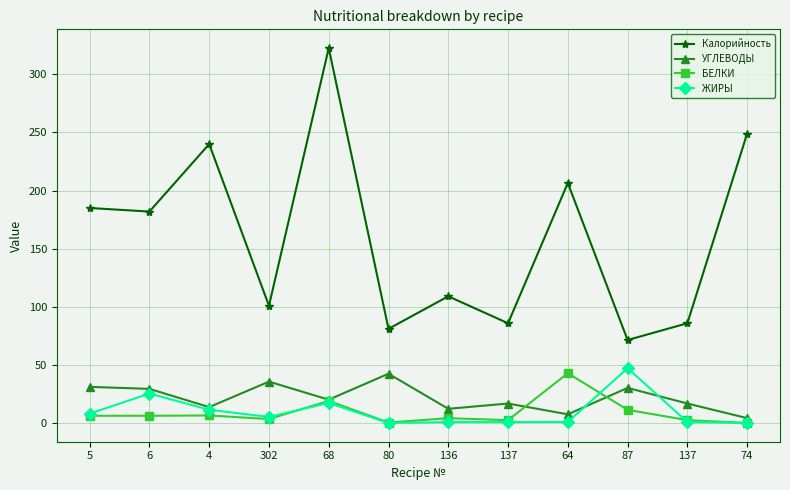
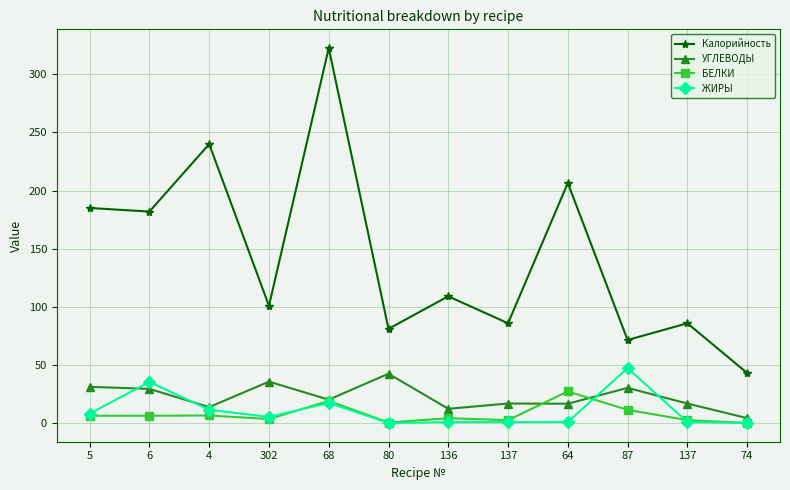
ЖИРЫ, 6: 25 -> 35
УГЛЕВОДЫ, 64: 7 -> 17
БЕЛКИ, 64: 43 -> 27
Калорийность, 74: 249 -> 43
